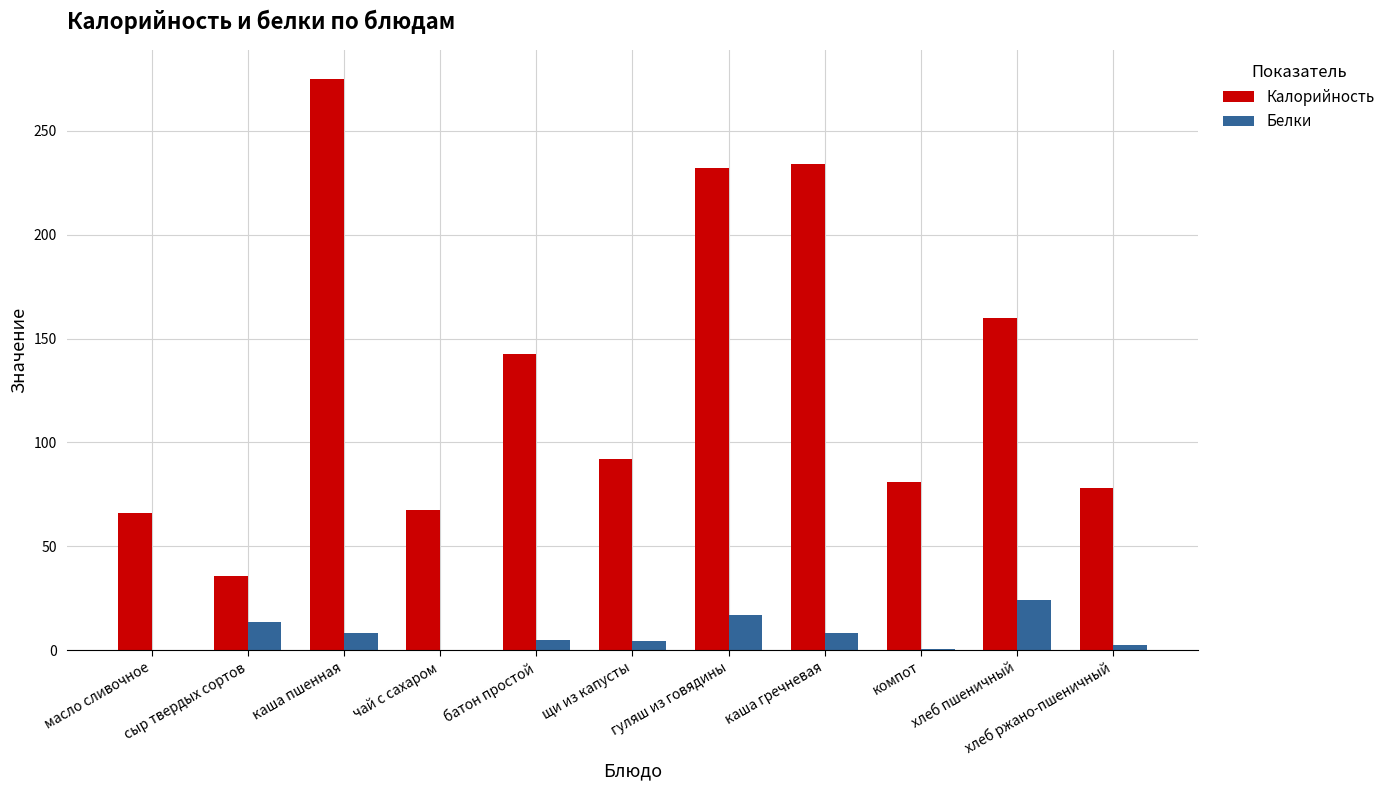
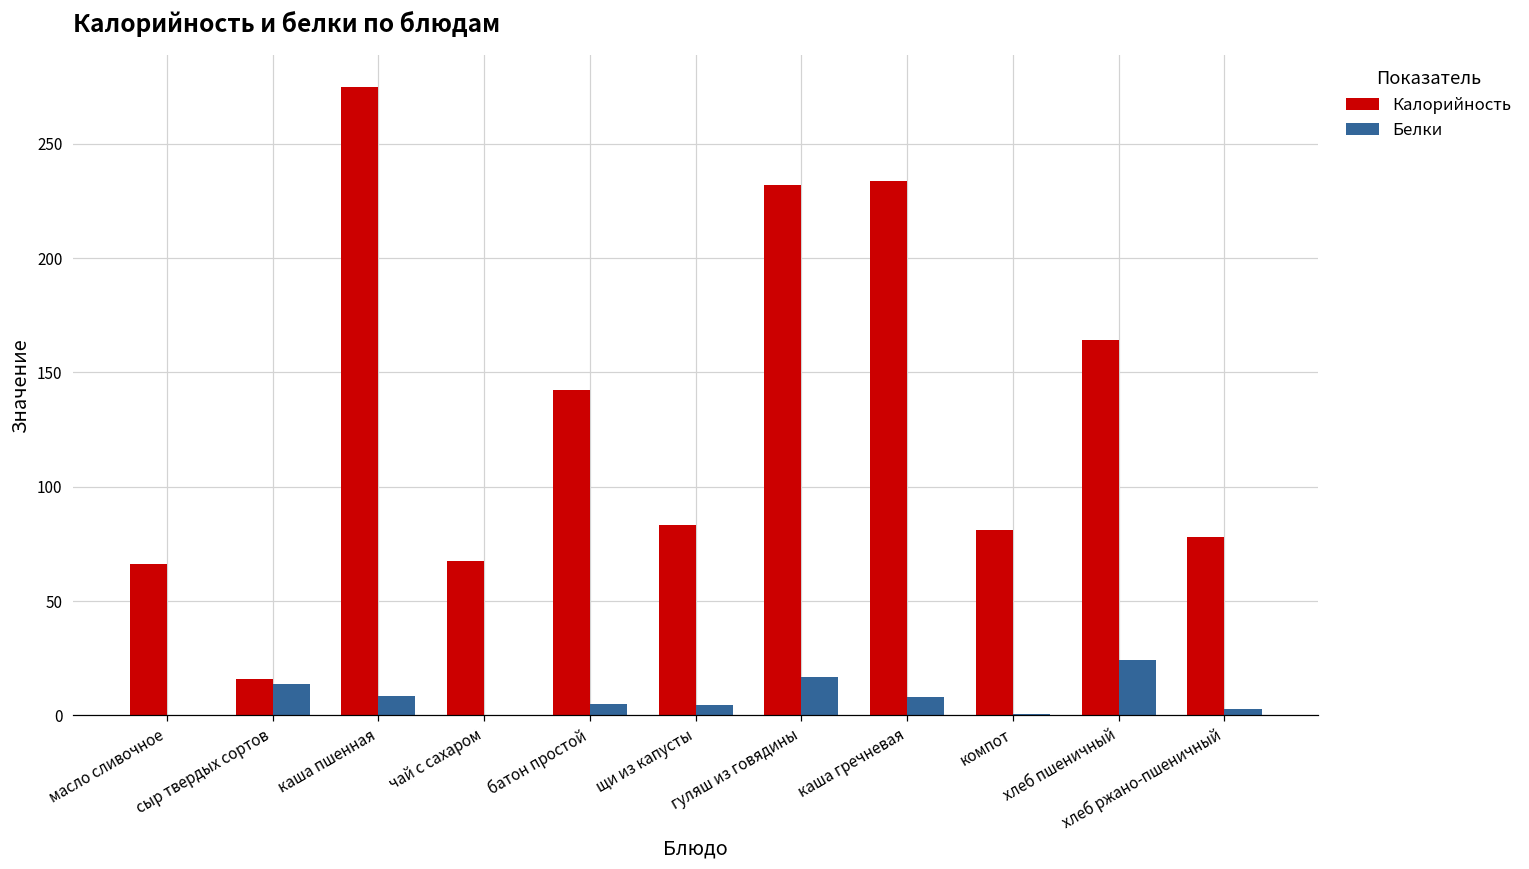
Калорийность, сыр твердых сортов: 36 -> 16
Калорийность, щи из капусты: 92 -> 83
Калорийность, хлеб пшеничный: 160 -> 164
